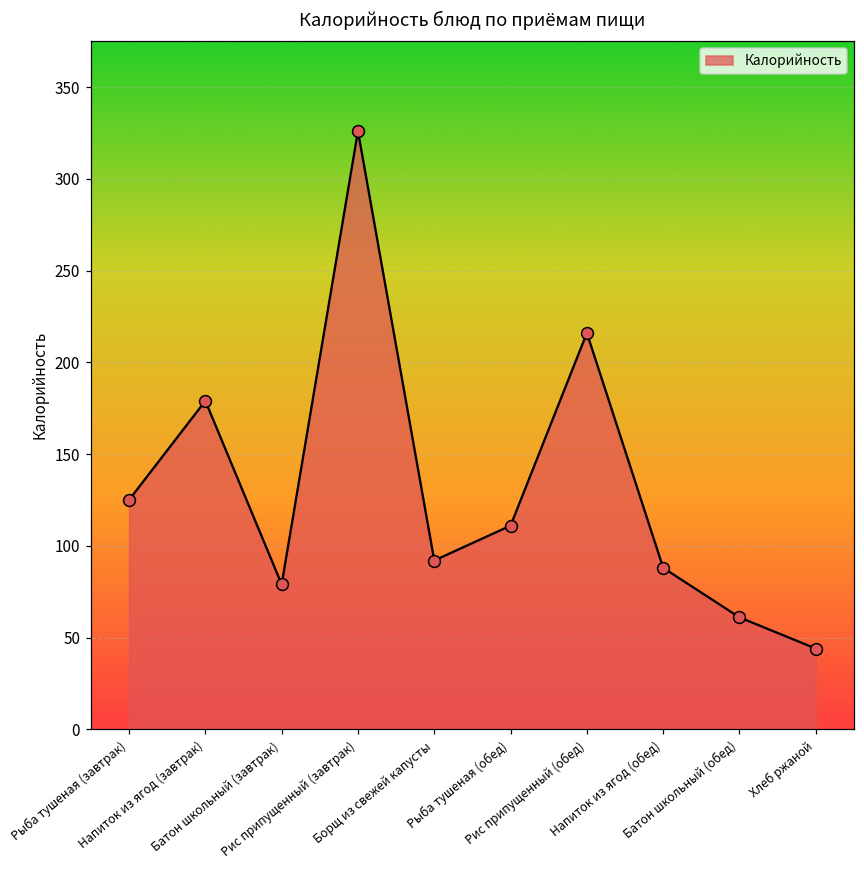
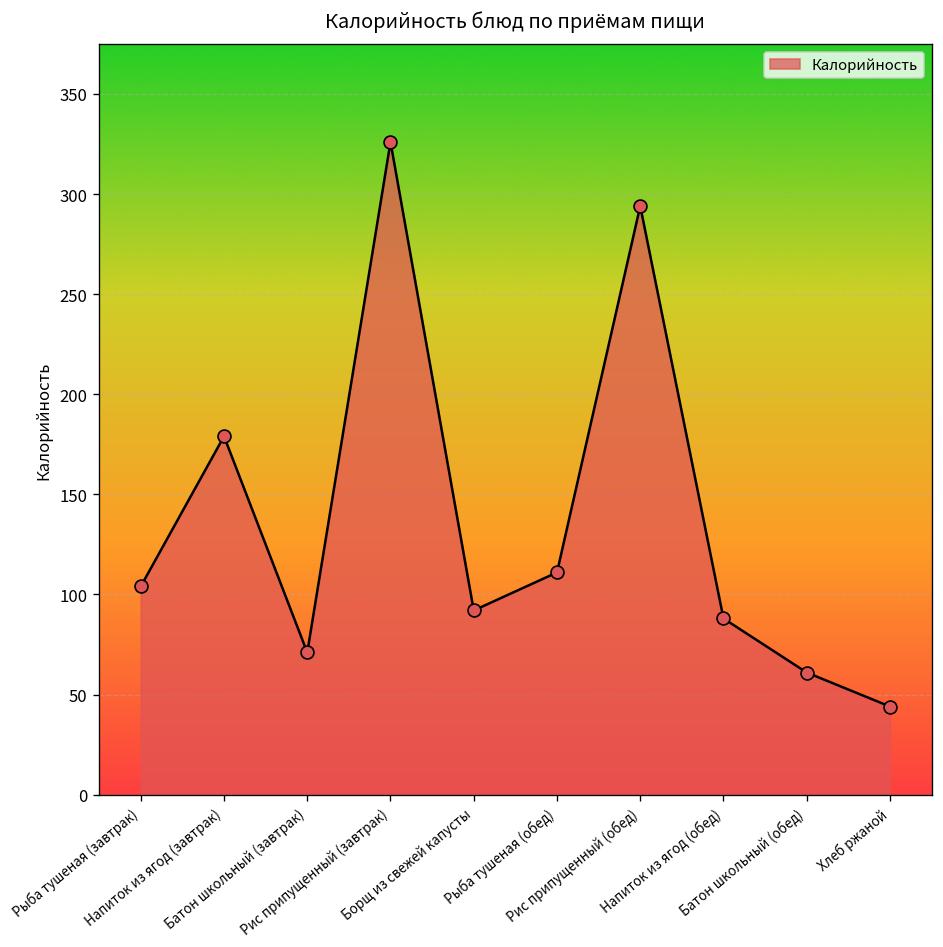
Рыба тушеная (завтрак): 125 -> 104
Батон школьный (завтрак): 79 -> 71
Рис припущенный (обед): 216 -> 294
